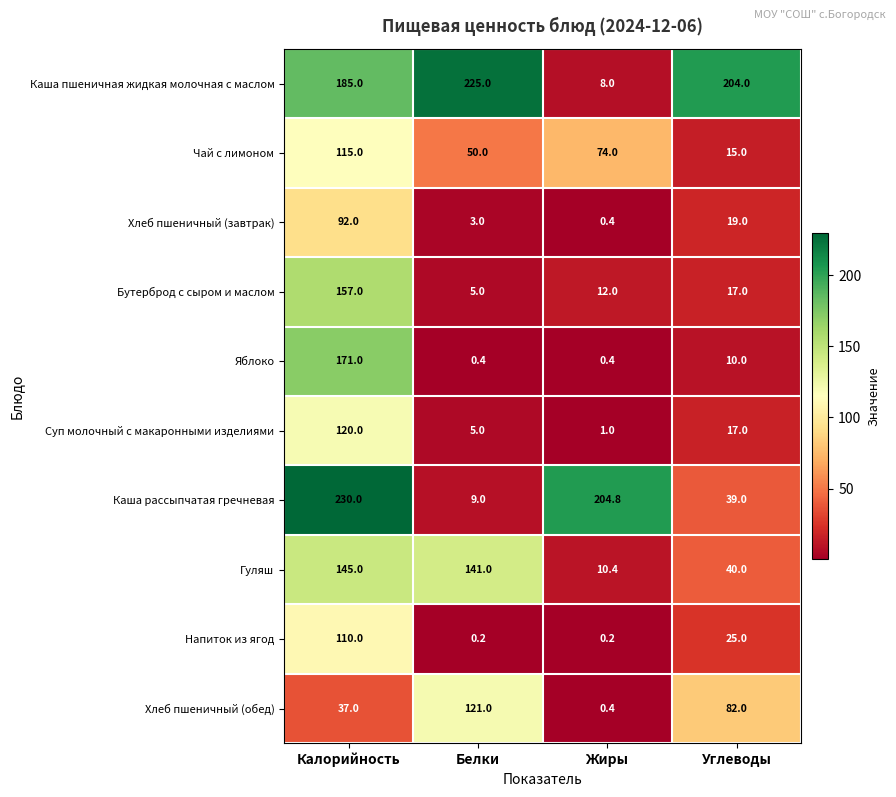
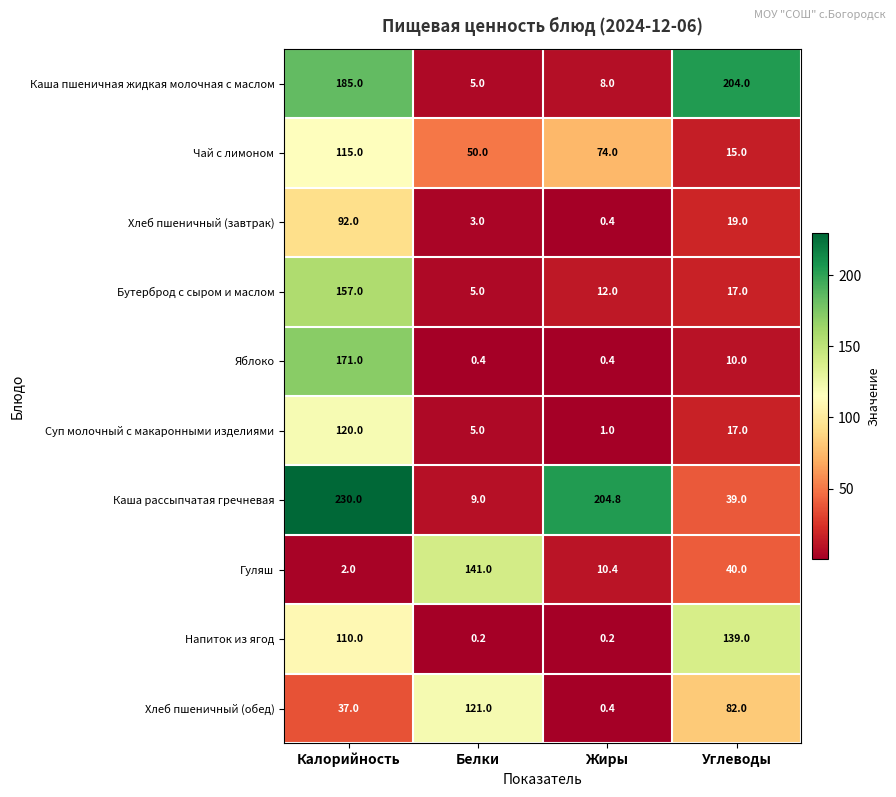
Каша пшеничная жидкая молочная с маслом, Белки: 225.0 -> 5.0
Гуляш, Калорийность: 145.0 -> 2.0
Напиток из ягод, Углеводы: 25.0 -> 139.0
